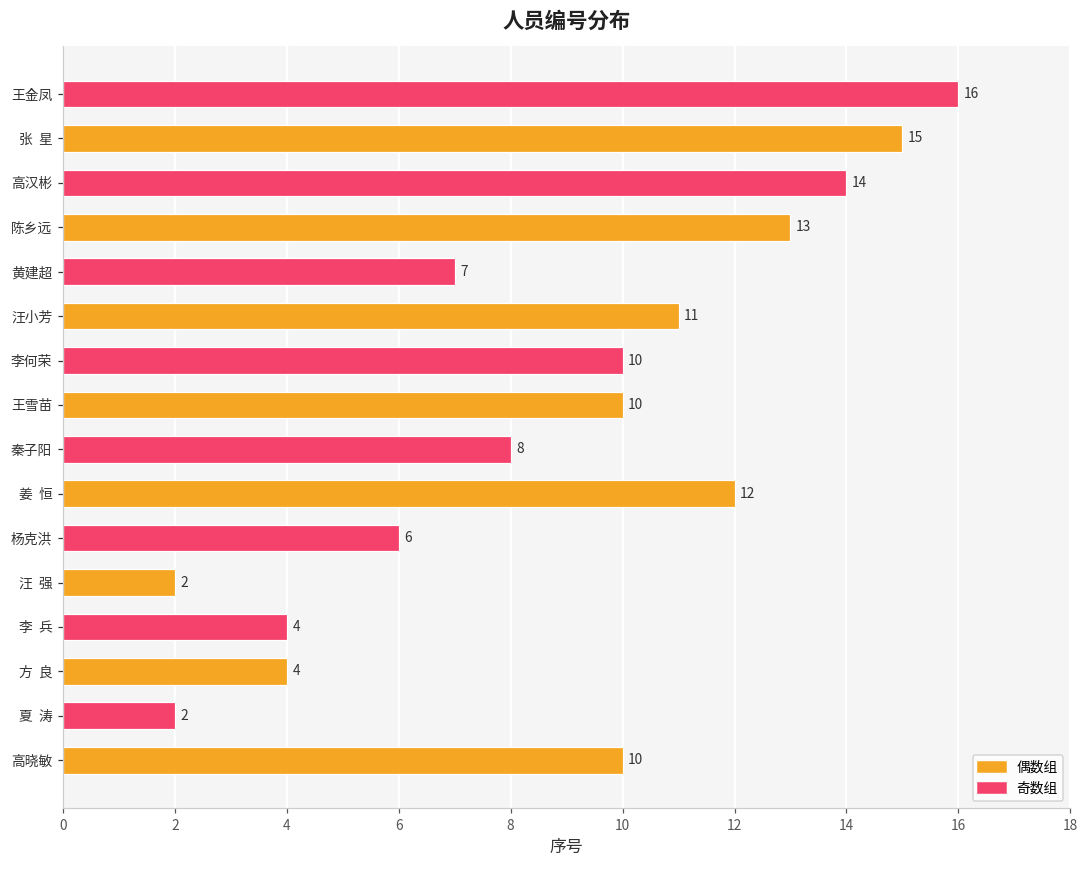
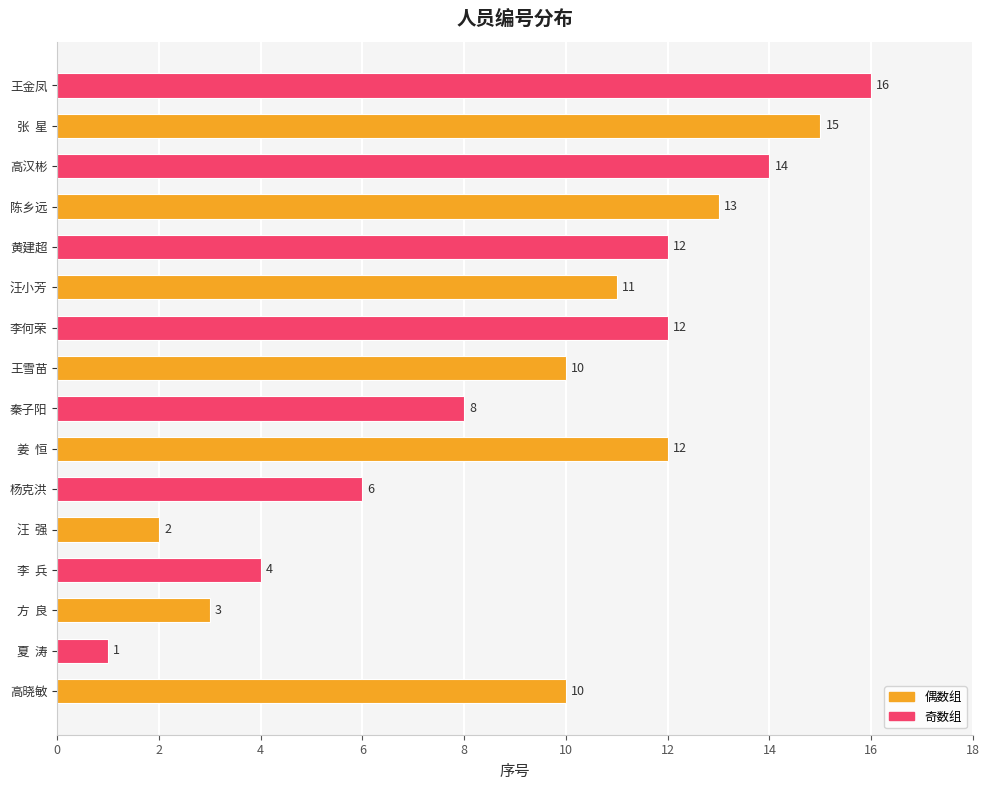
黄建超: 7 -> 12
李何荣: 10 -> 12
方 良: 4 -> 3
夏 涛: 2 -> 1
